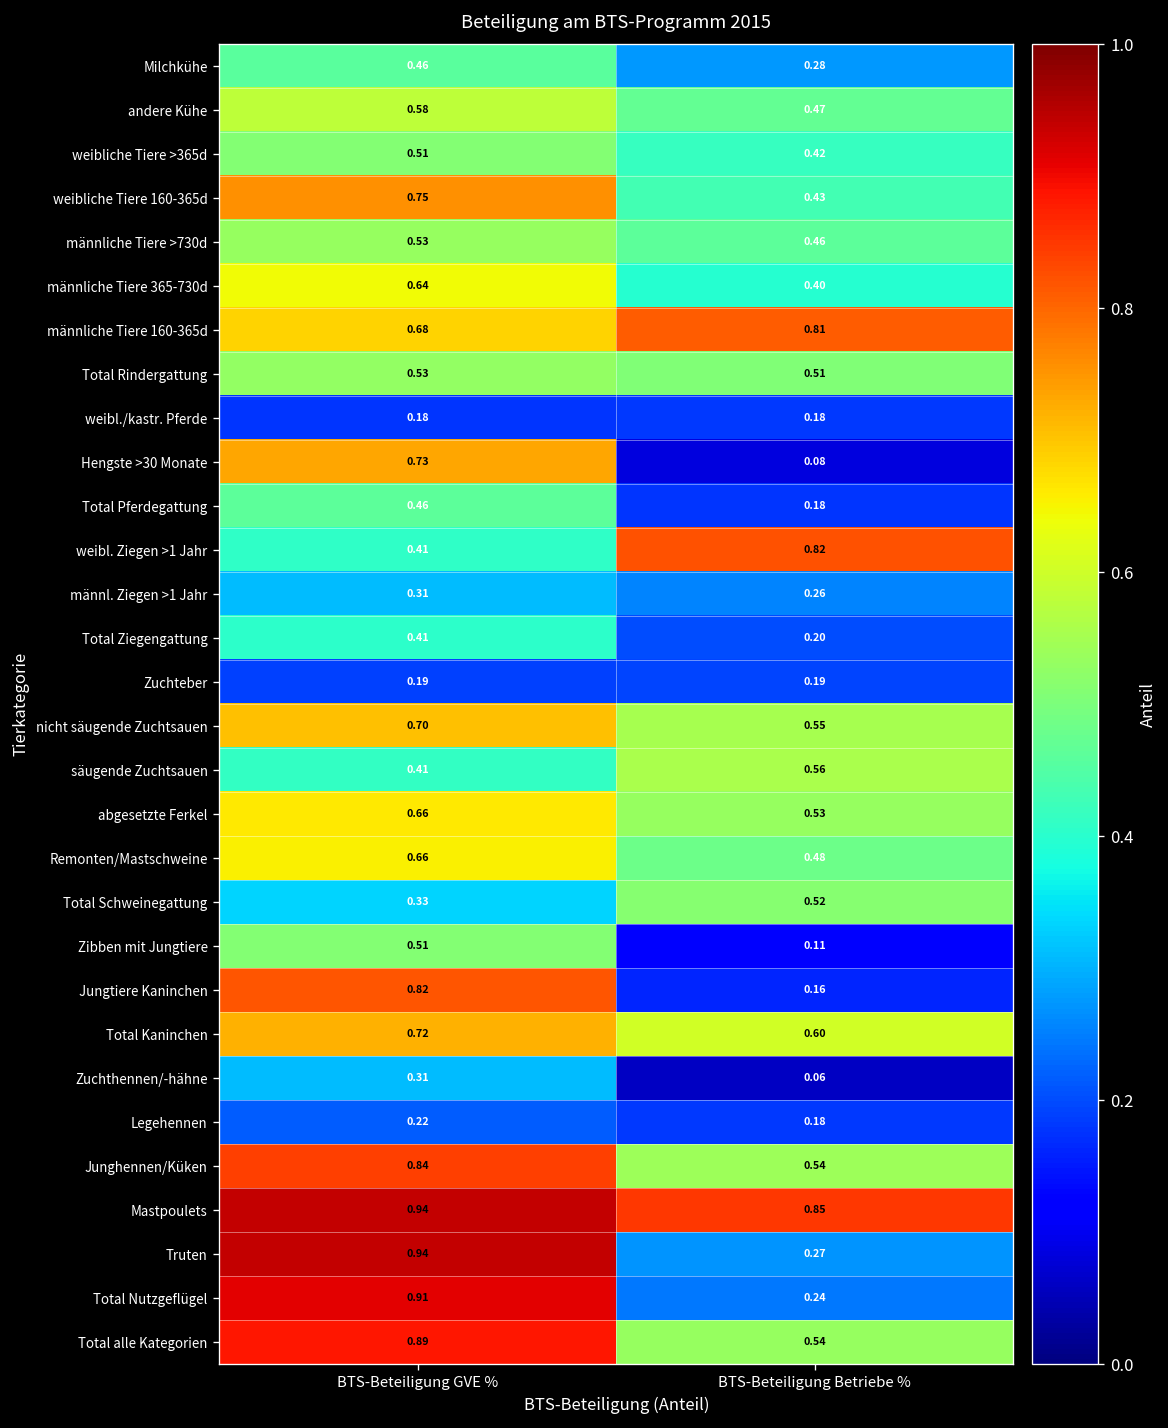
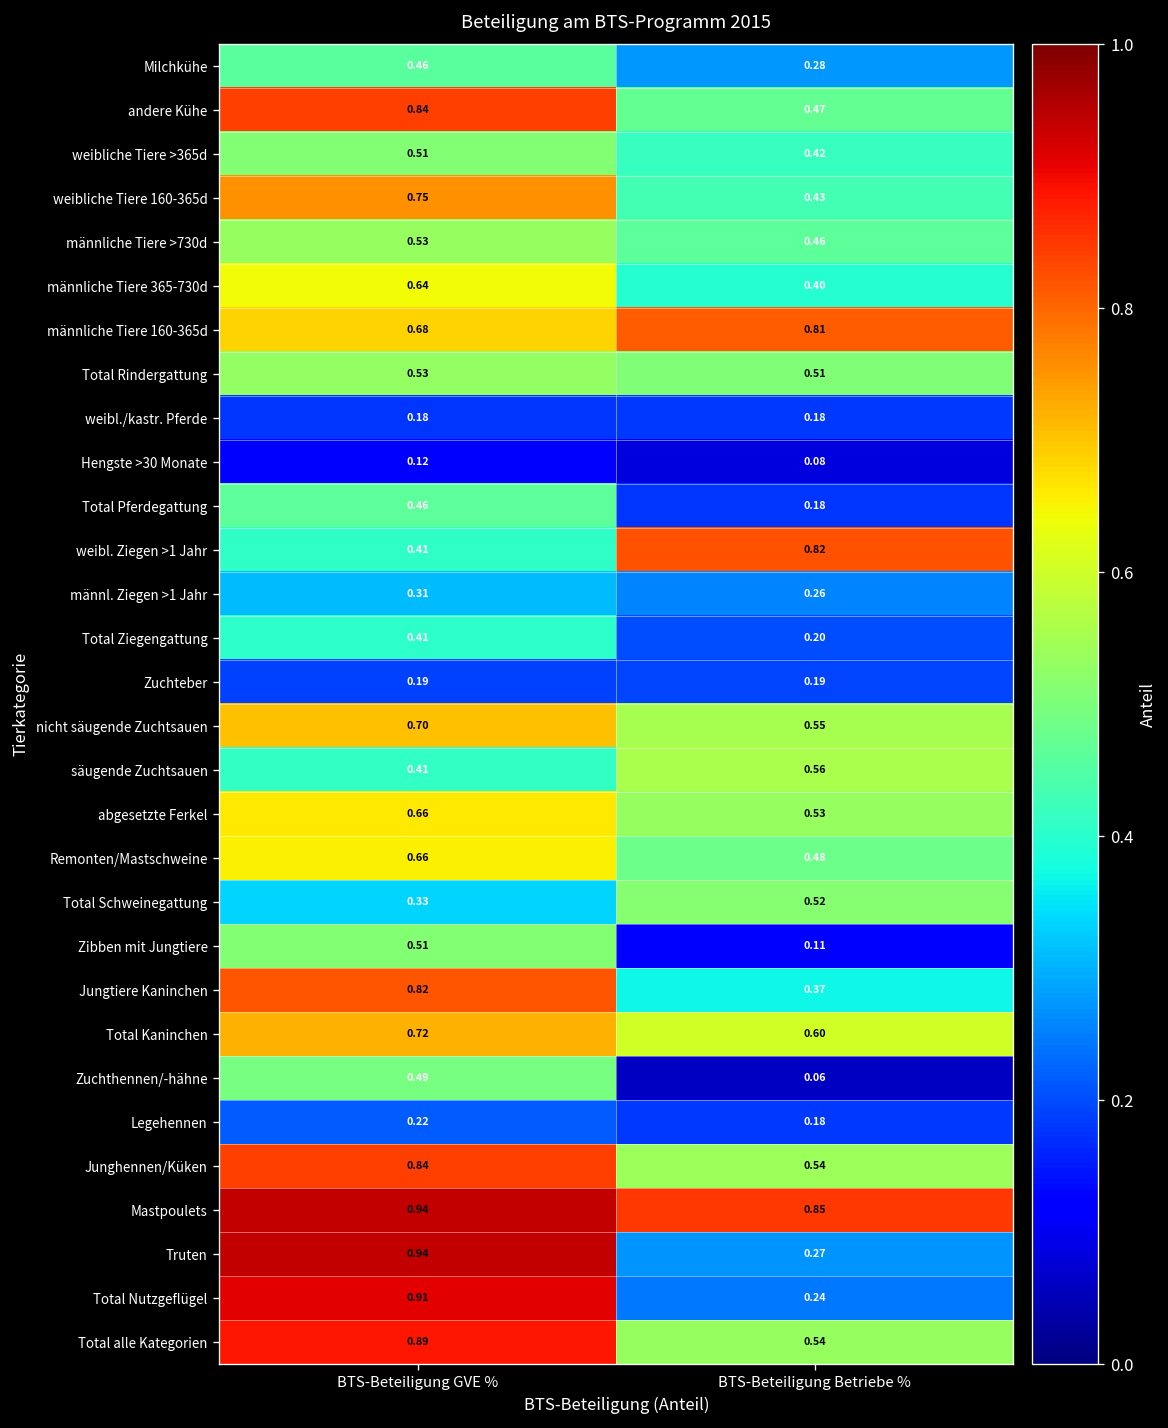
andere Kühe, BTS-Beteiligung GVE %: 0.58 -> 0.84
Hengste >30 Monate, BTS-Beteiligung GVE %: 0.73 -> 0.12
Jungtiere Kaninchen, BTS-Beteiligung Betriebe %: 0.16 -> 0.37
Zuchthennen/-hähne, BTS-Beteiligung GVE %: 0.31 -> 0.49
